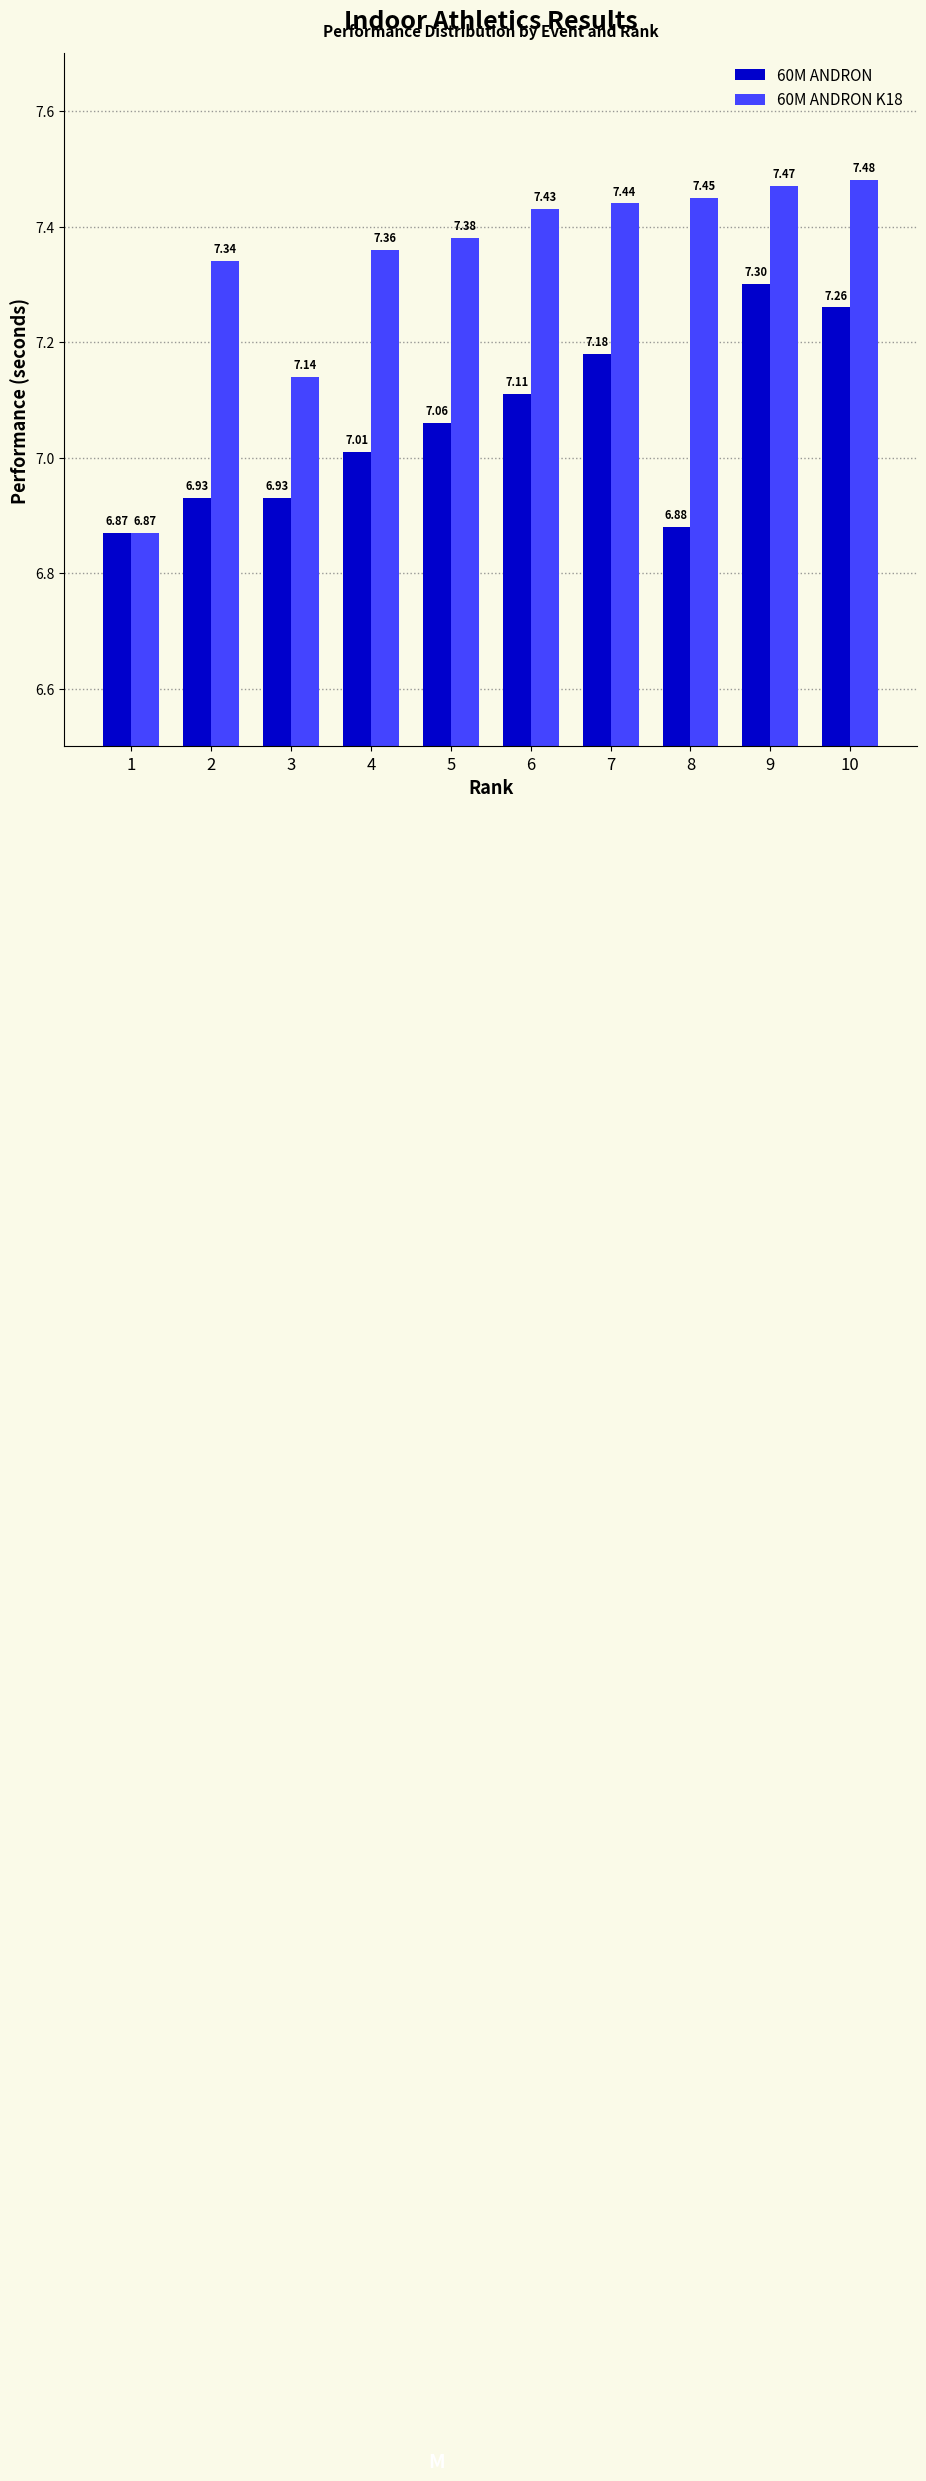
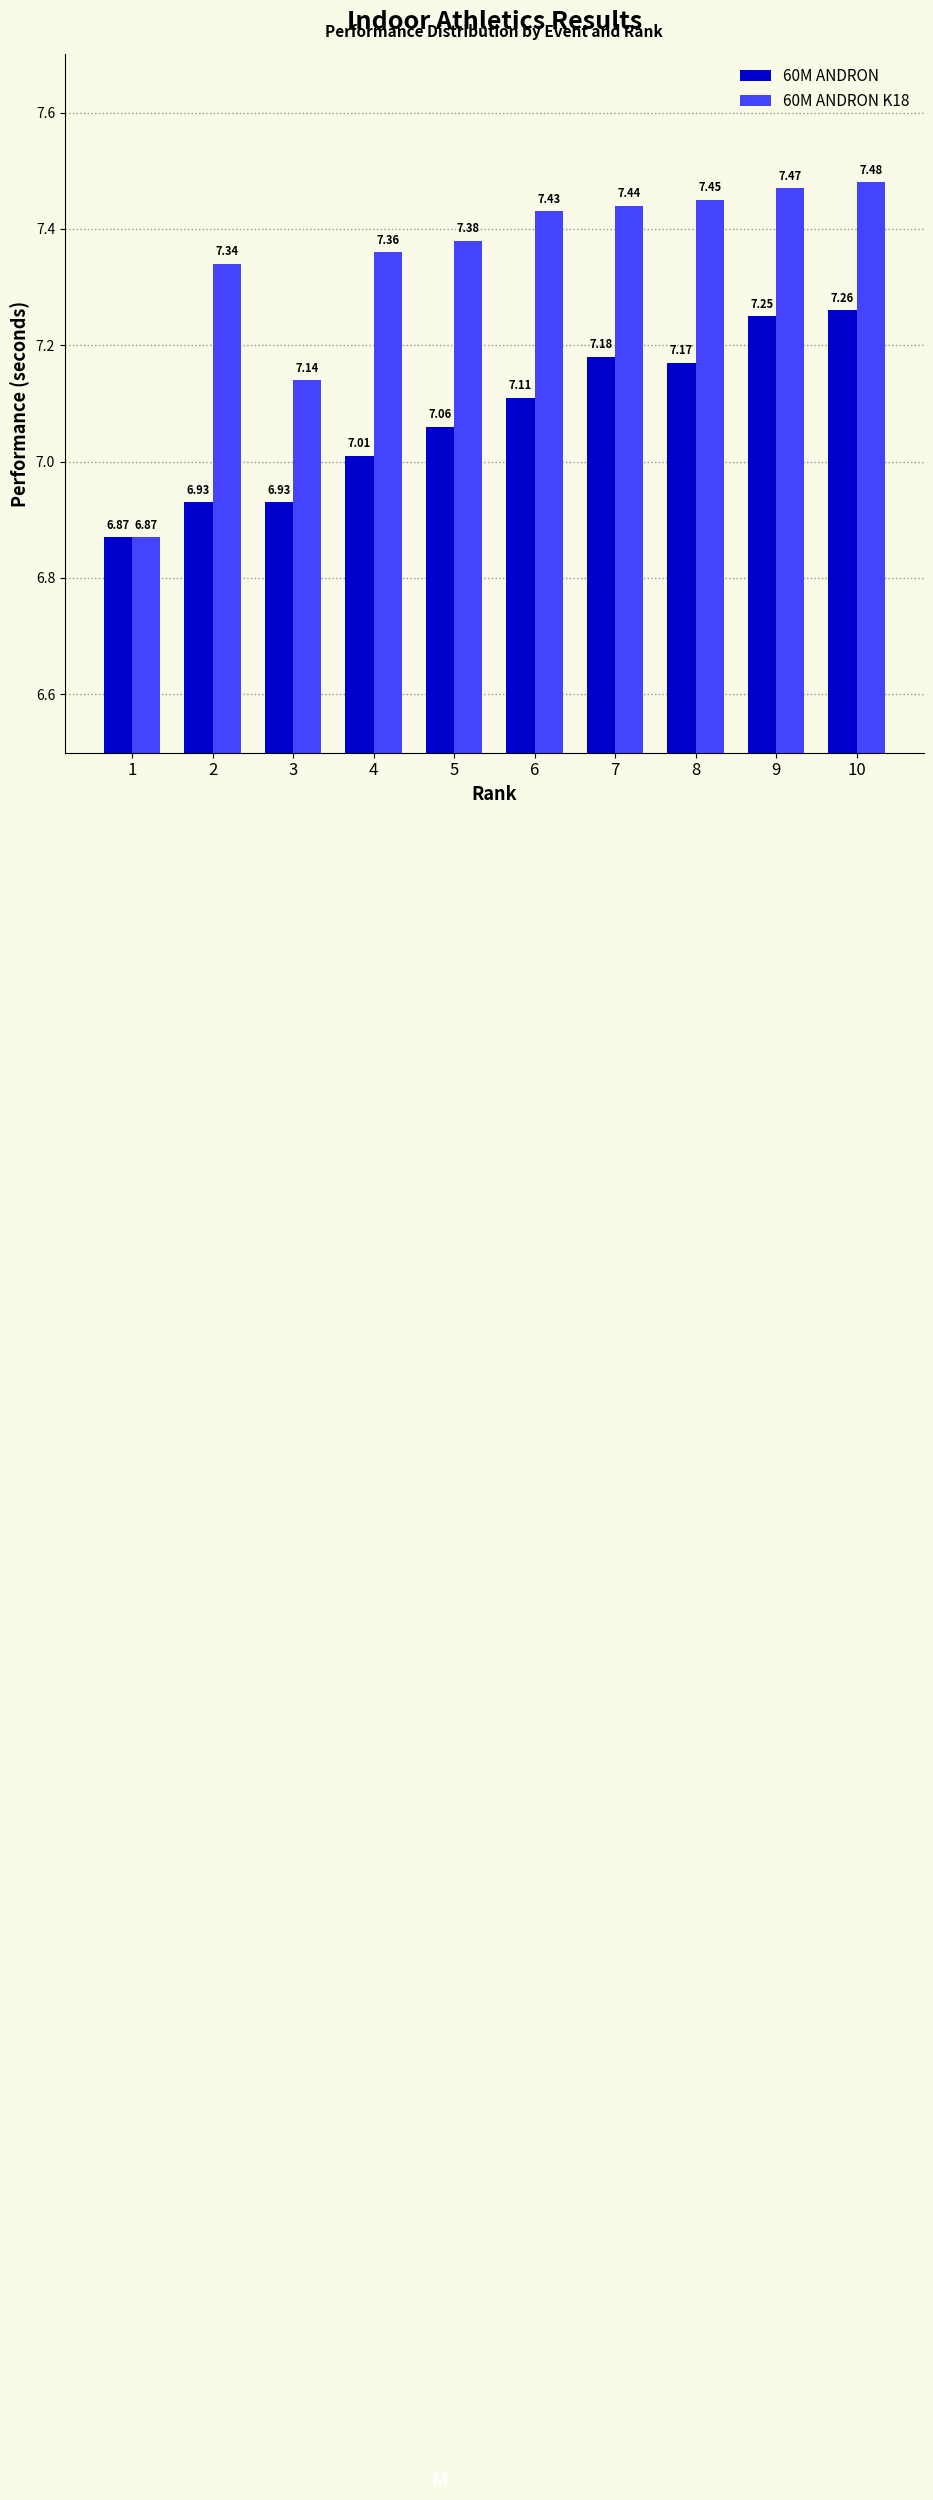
60M ANDRON, 8: 6.88 -> 7.17
60M ANDRON, 9: 7.30 -> 7.25
